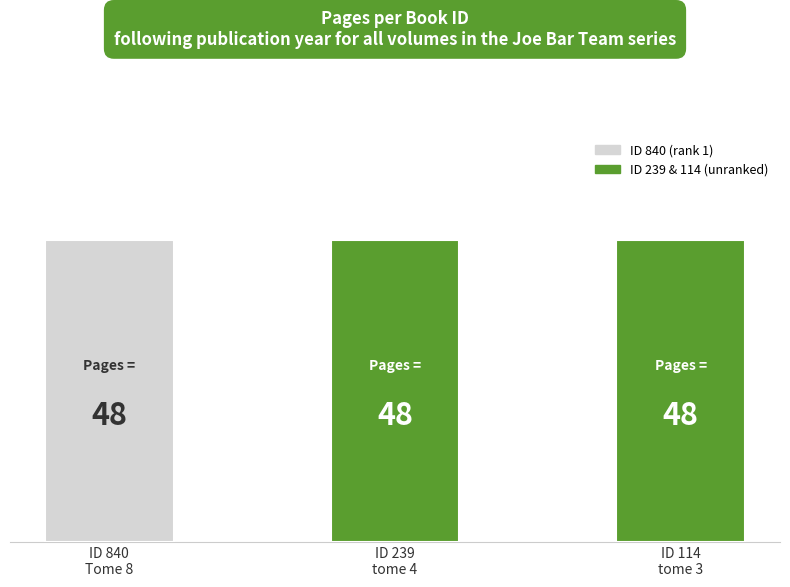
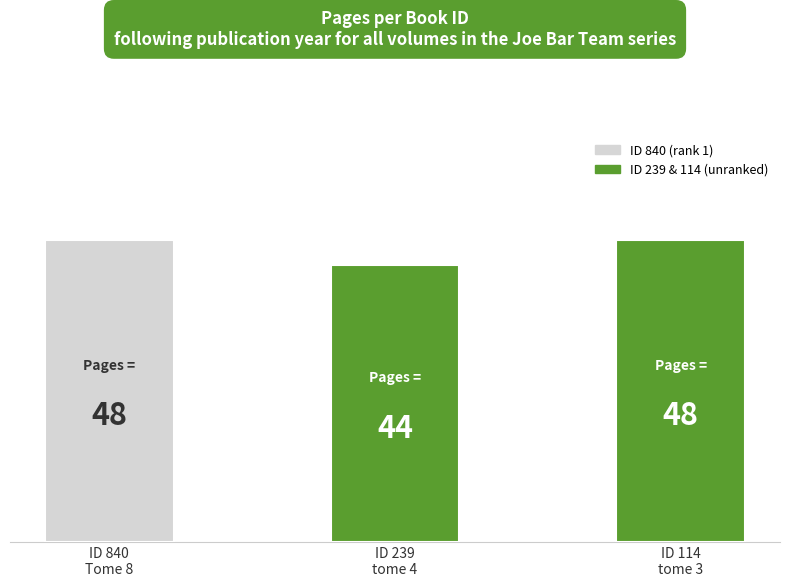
ID 239 tome 4: 48 -> 44
